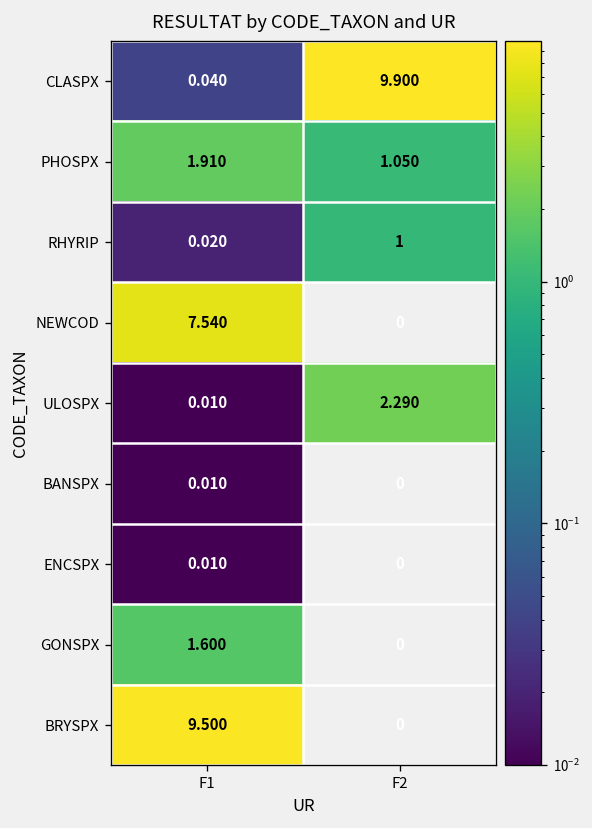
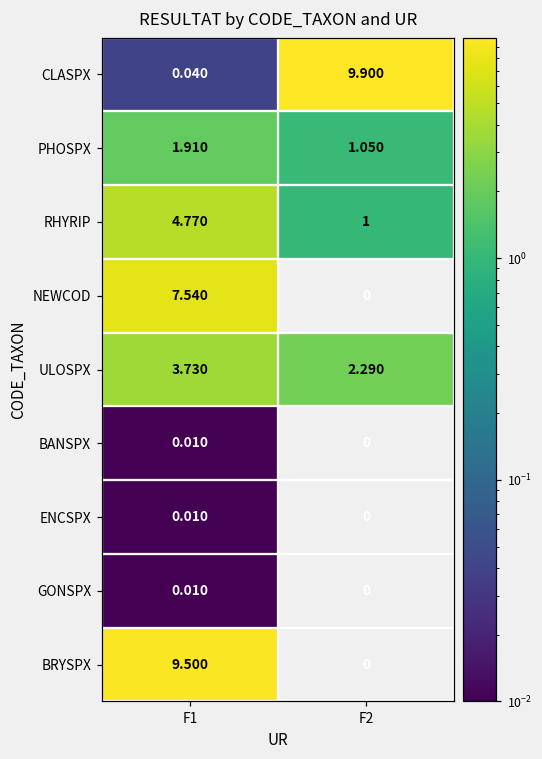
RHYRIP, F1: 0.020 -> 4.770
ULOSPX, F1: 0.010 -> 3.730
GONSPX, F1: 1.600 -> 0.010
